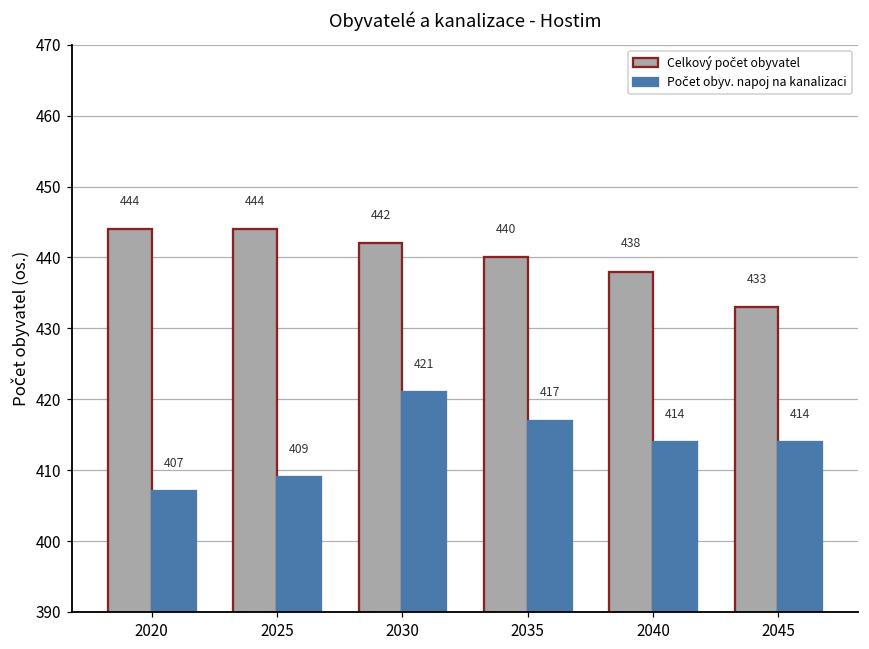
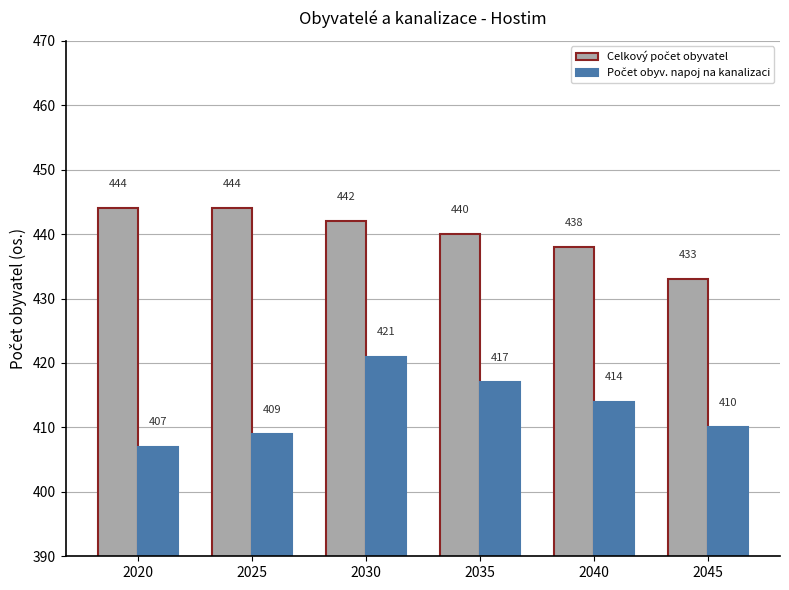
Počet obyv. napoj na kanalizaci, 2045: 414 -> 410
